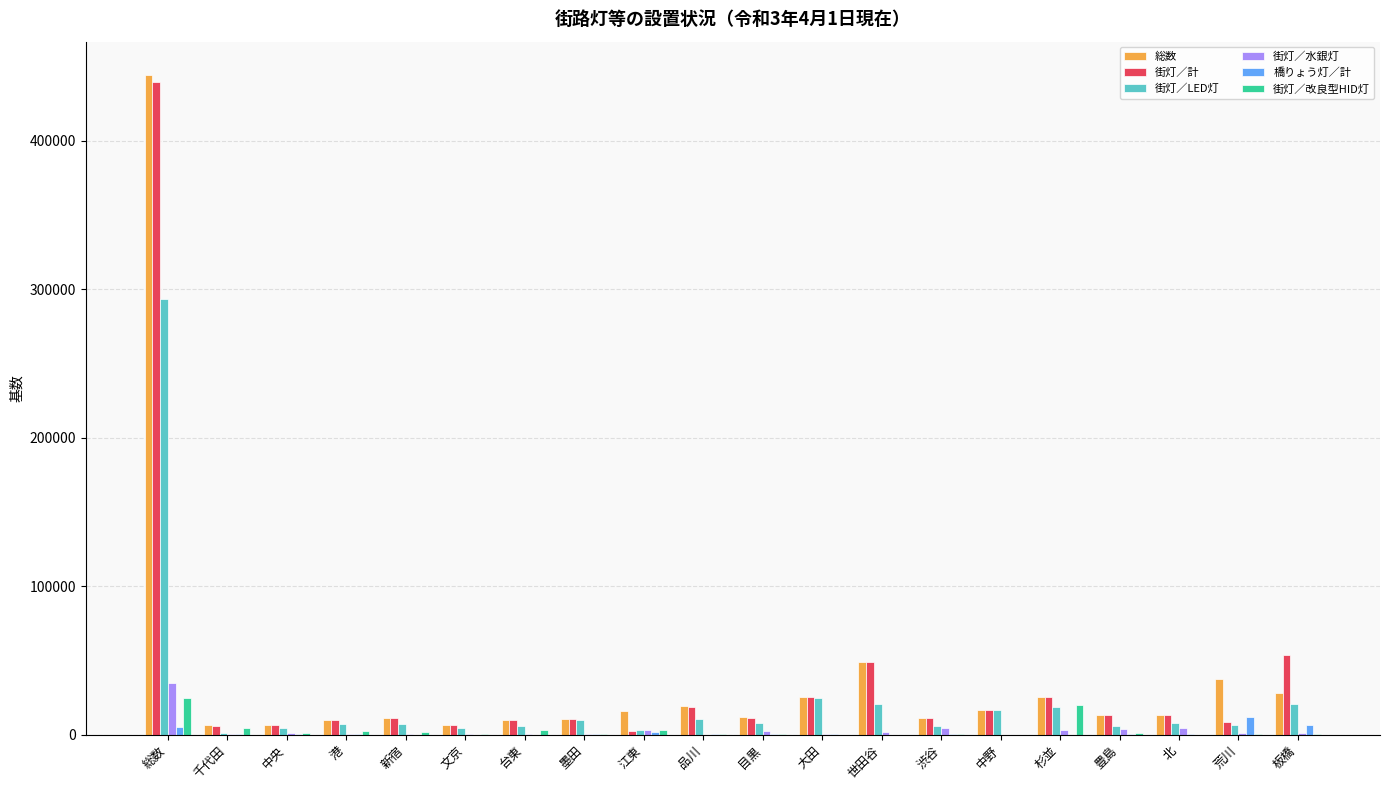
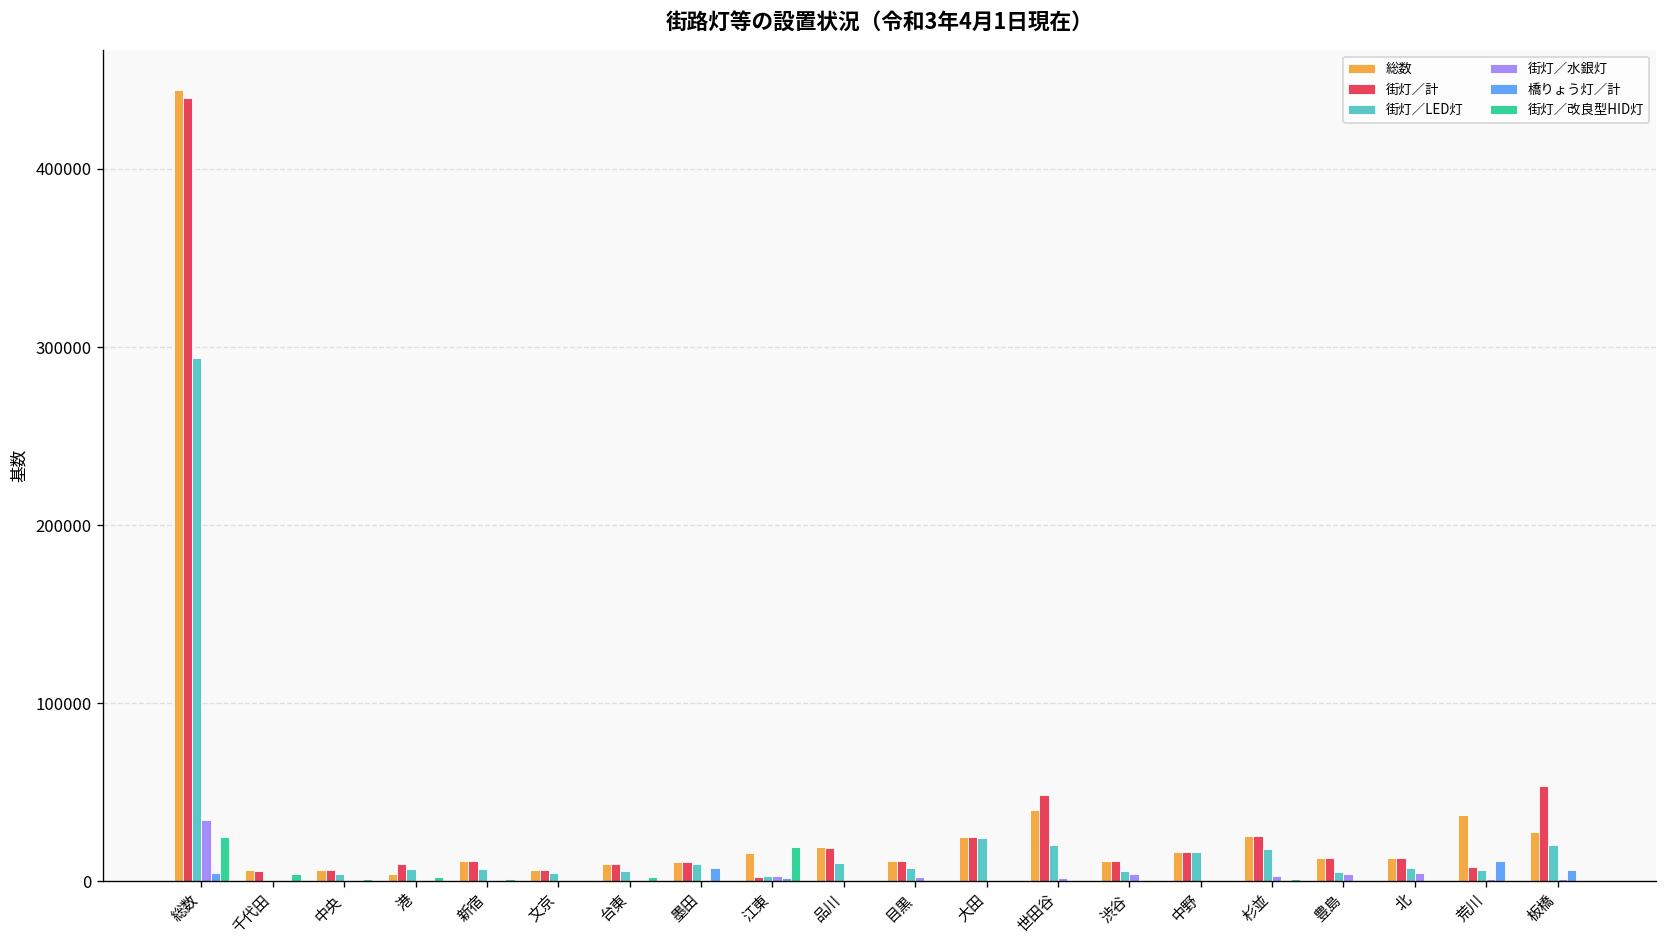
総数, 港: 10000 -> 4000
橋りょう灯／計, 墨田: 0 -> 7000
街灯／改良型HID灯, 江東: 3000 -> 19000
総数, 世田谷: 49000 -> 40000
街灯／改良型HID灯, 杉並: 20000 -> 1000
